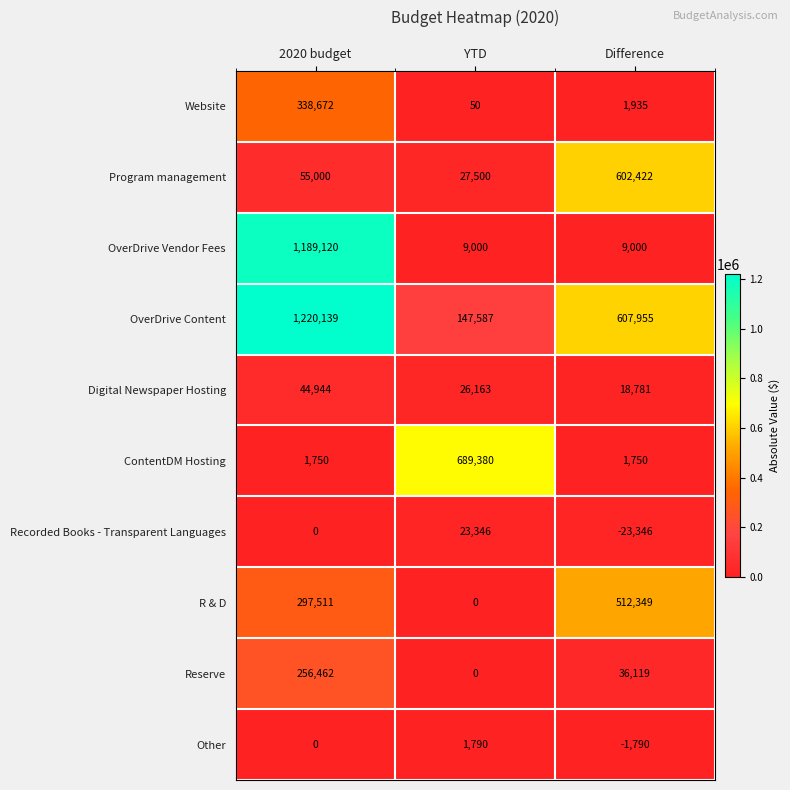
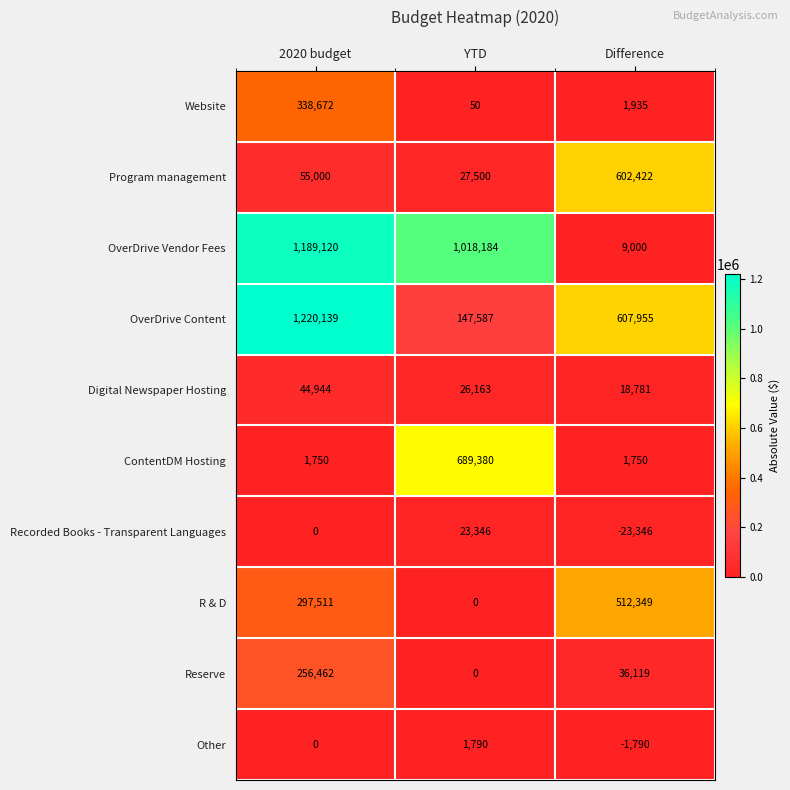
OverDrive Vendor Fees, YTD: 9,000 -> 1,018,184
